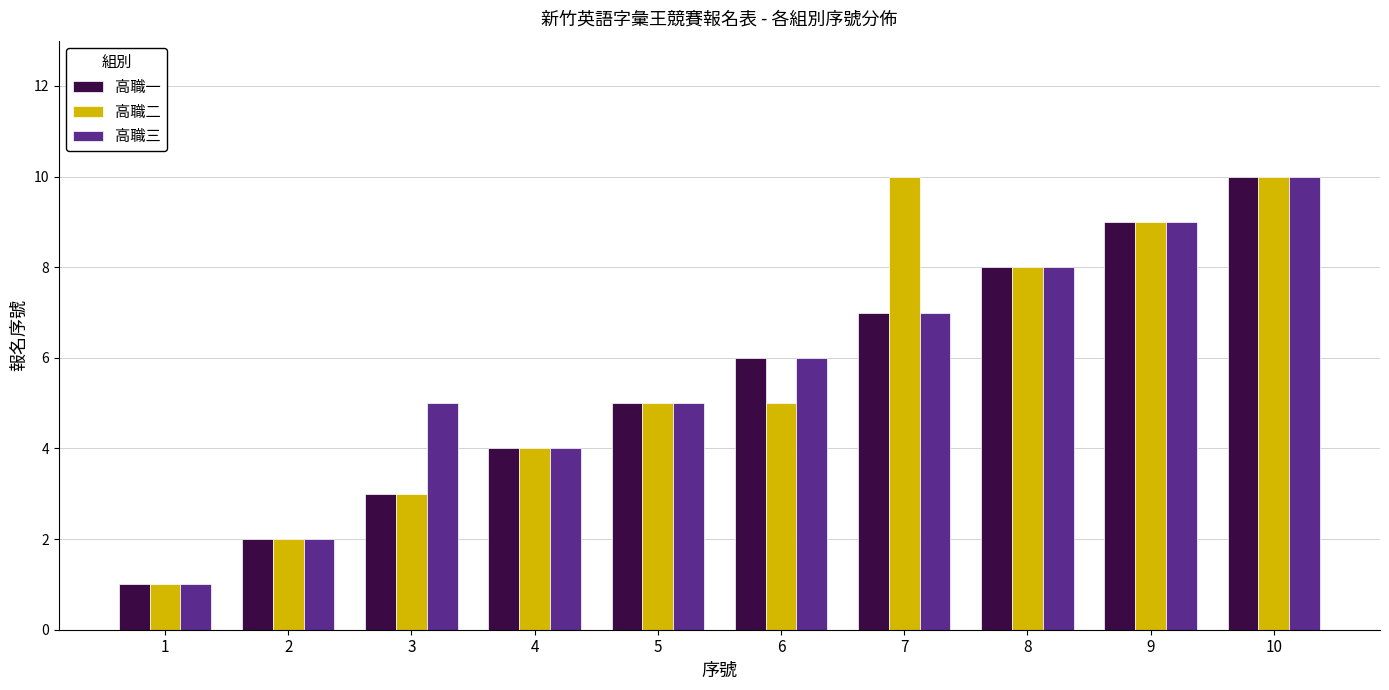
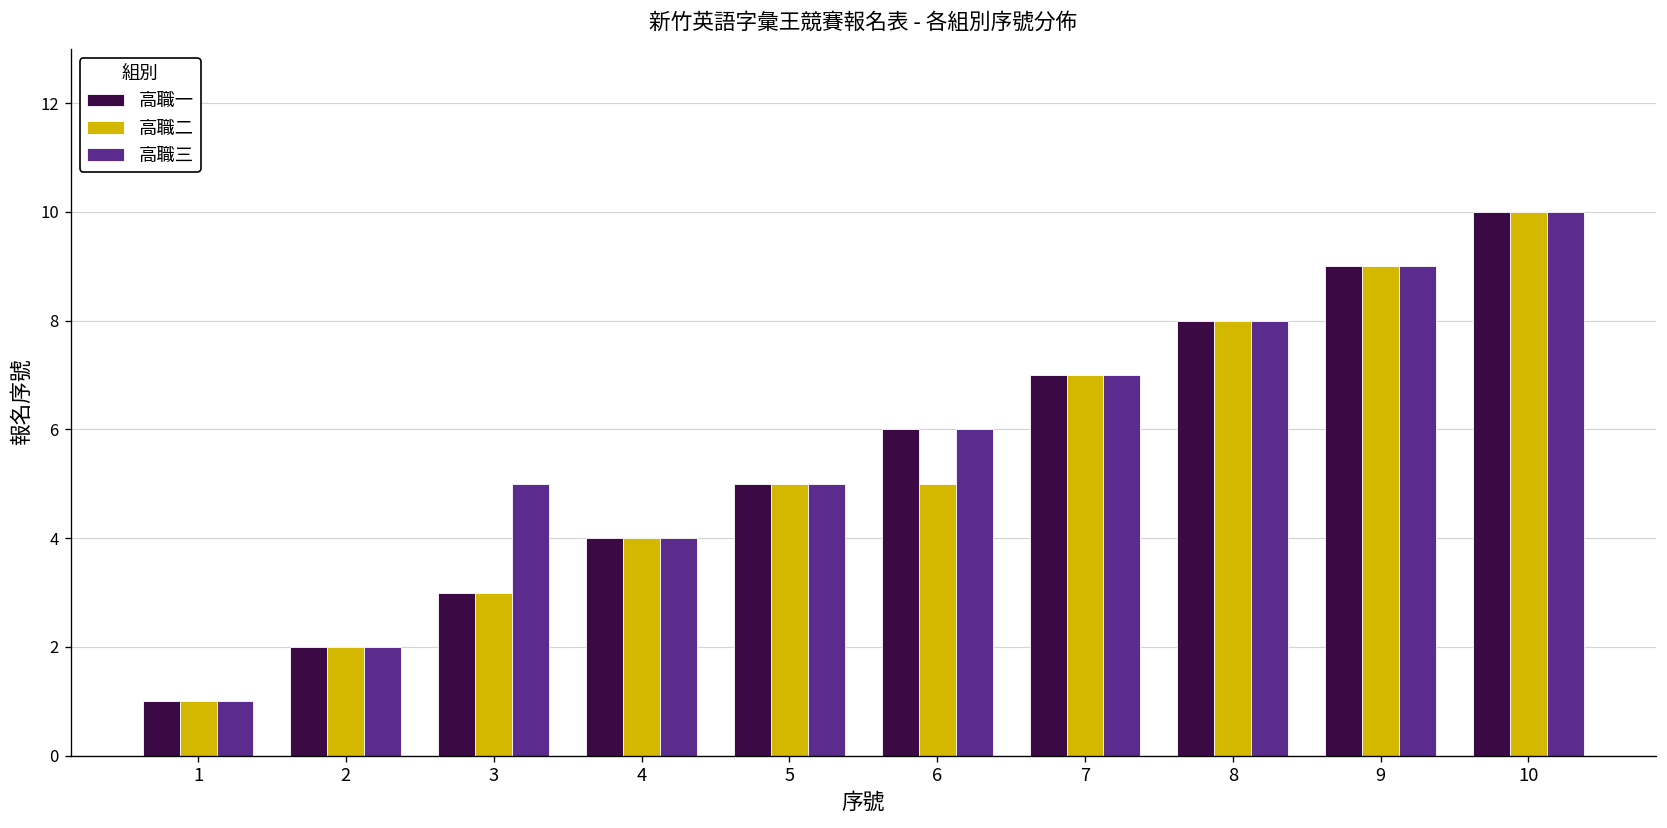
高職二, 7: 10 -> 7
